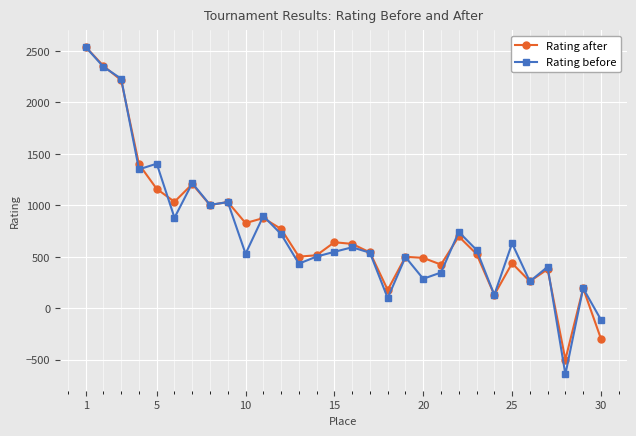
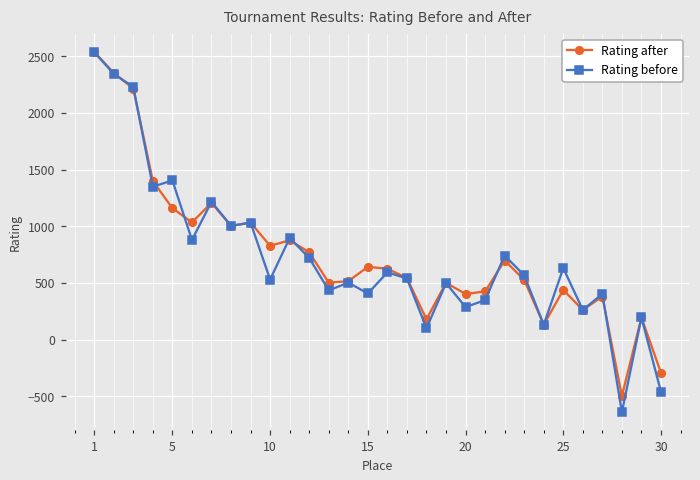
Rating before, 15: 550 -> 410
Rating after, 20: 490 -> 400
Rating before, 30: -110 -> -460
